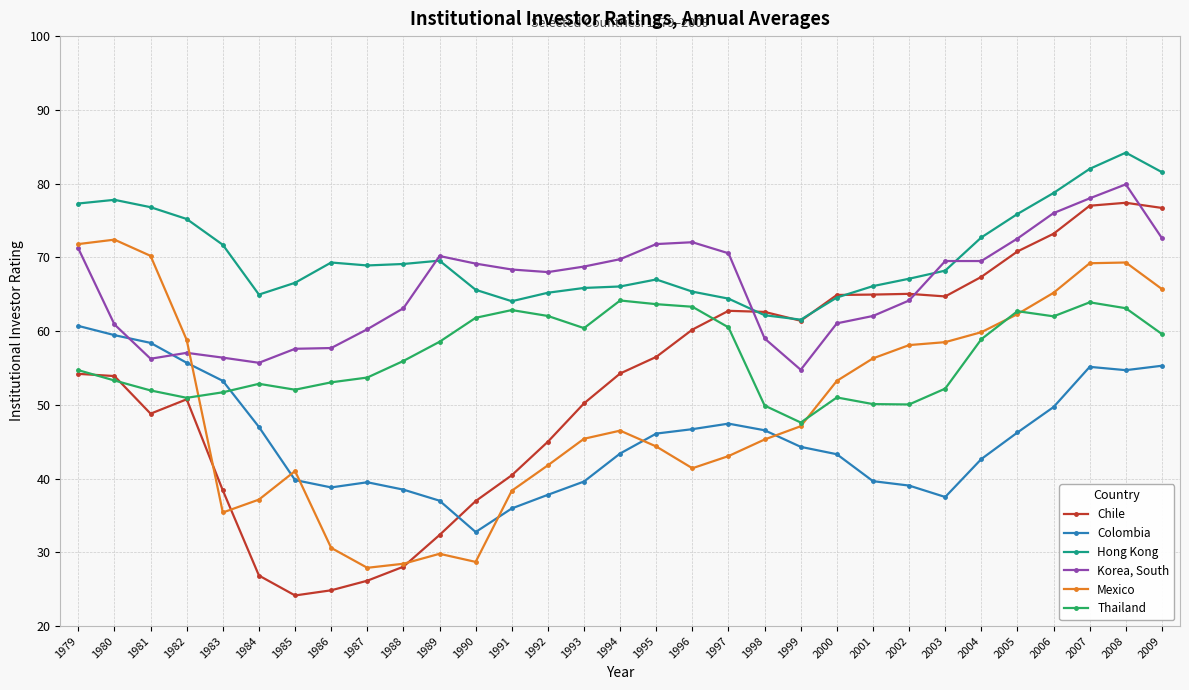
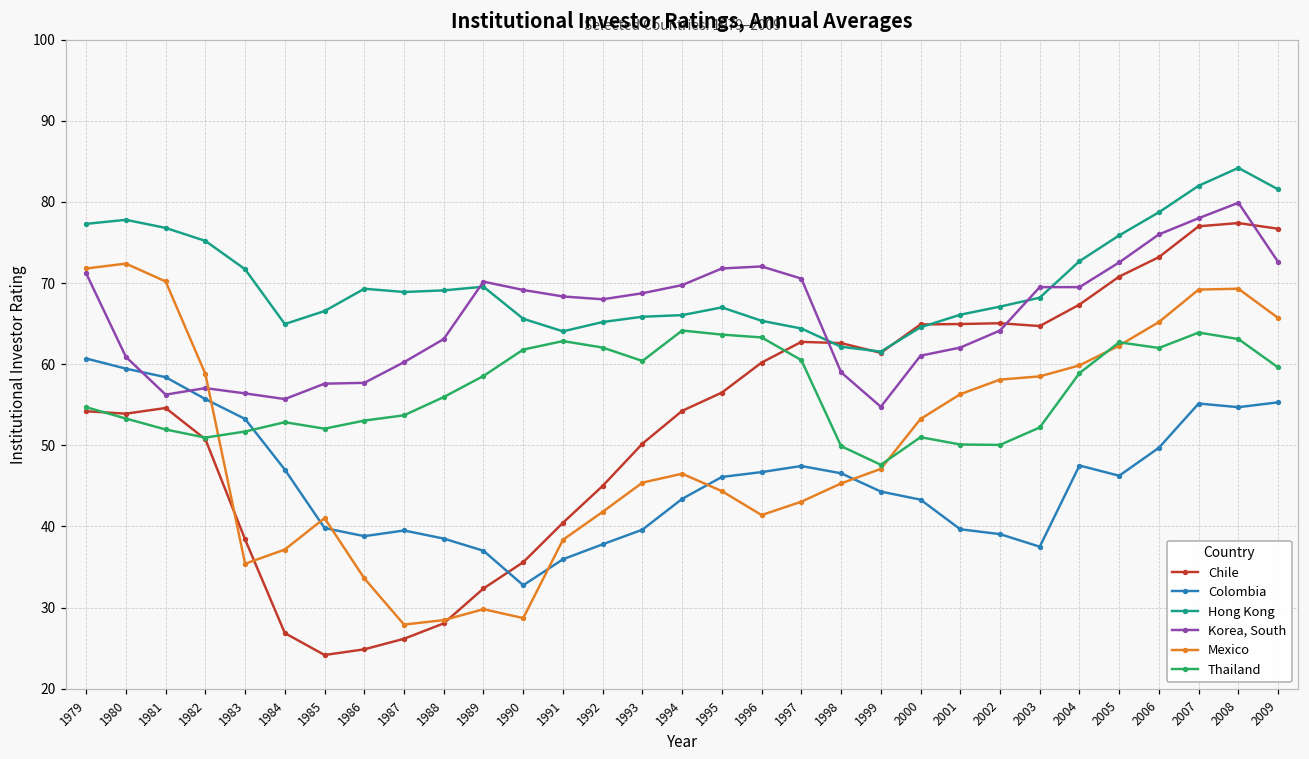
Chile, 1981: 49 -> 55
Mexico, 1986: 31 -> 34
Chile, 1990: 37 -> 36
Colombia, 2004: 43 -> 48
